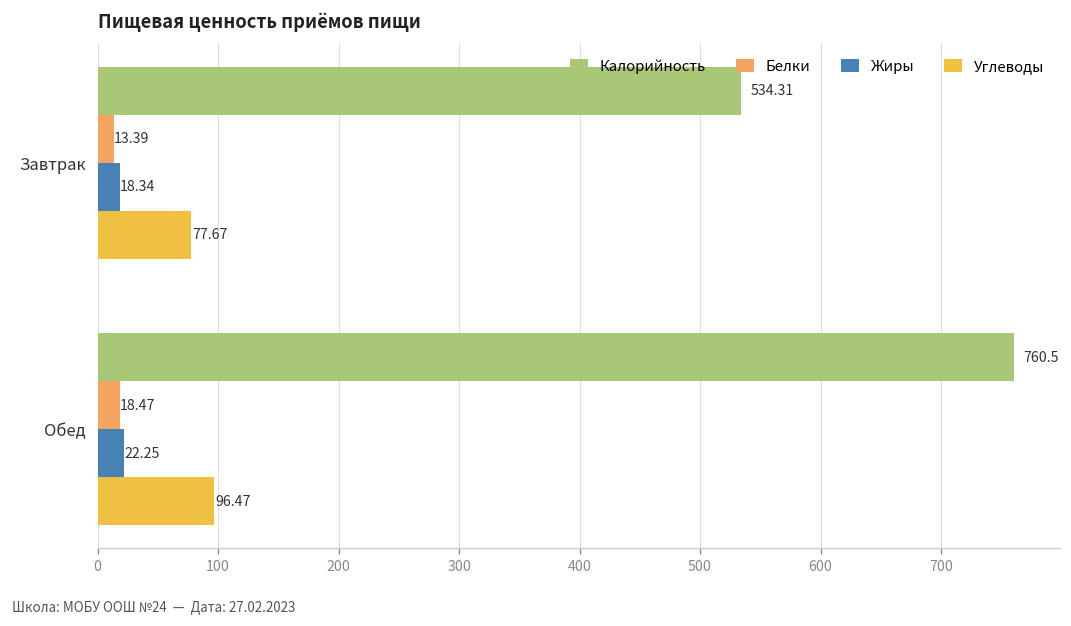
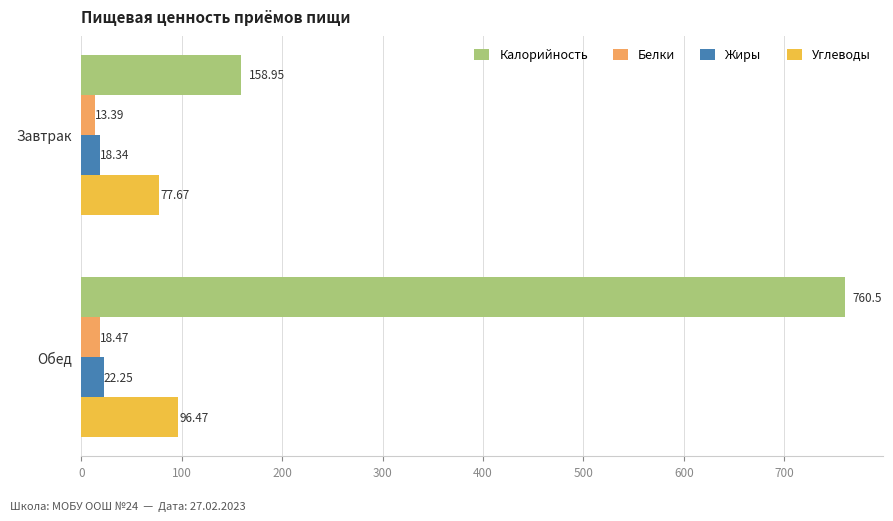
Калорийность, Завтрак: 534.31 -> 158.95
